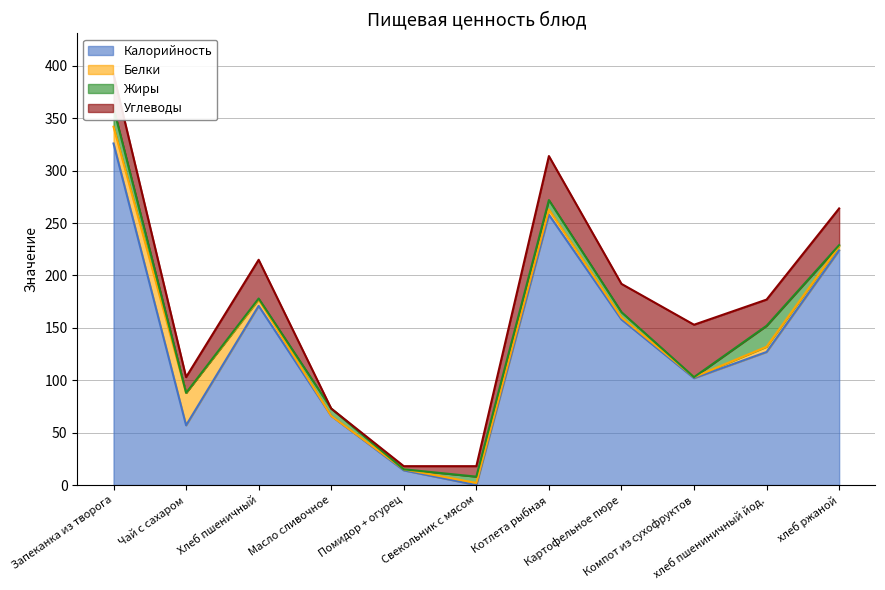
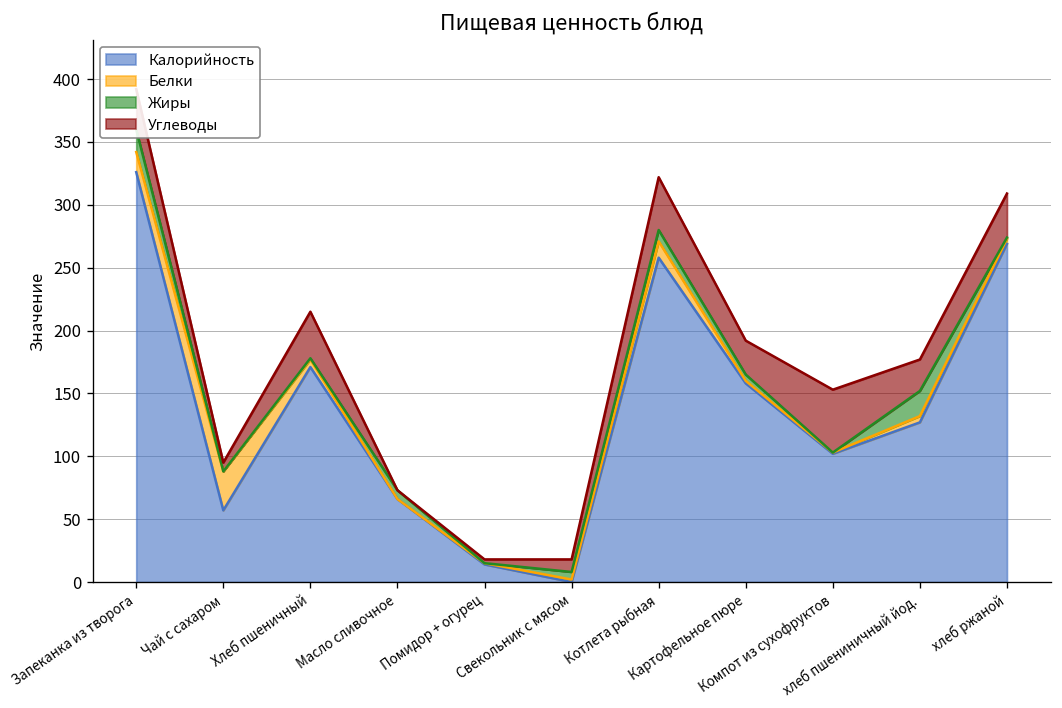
Углеводы, Чай с сахаром: 15 -> 7
Белки, Котлета рыбная: 5 -> 13
Калорийность, хлеб ржаной: 224 -> 269
